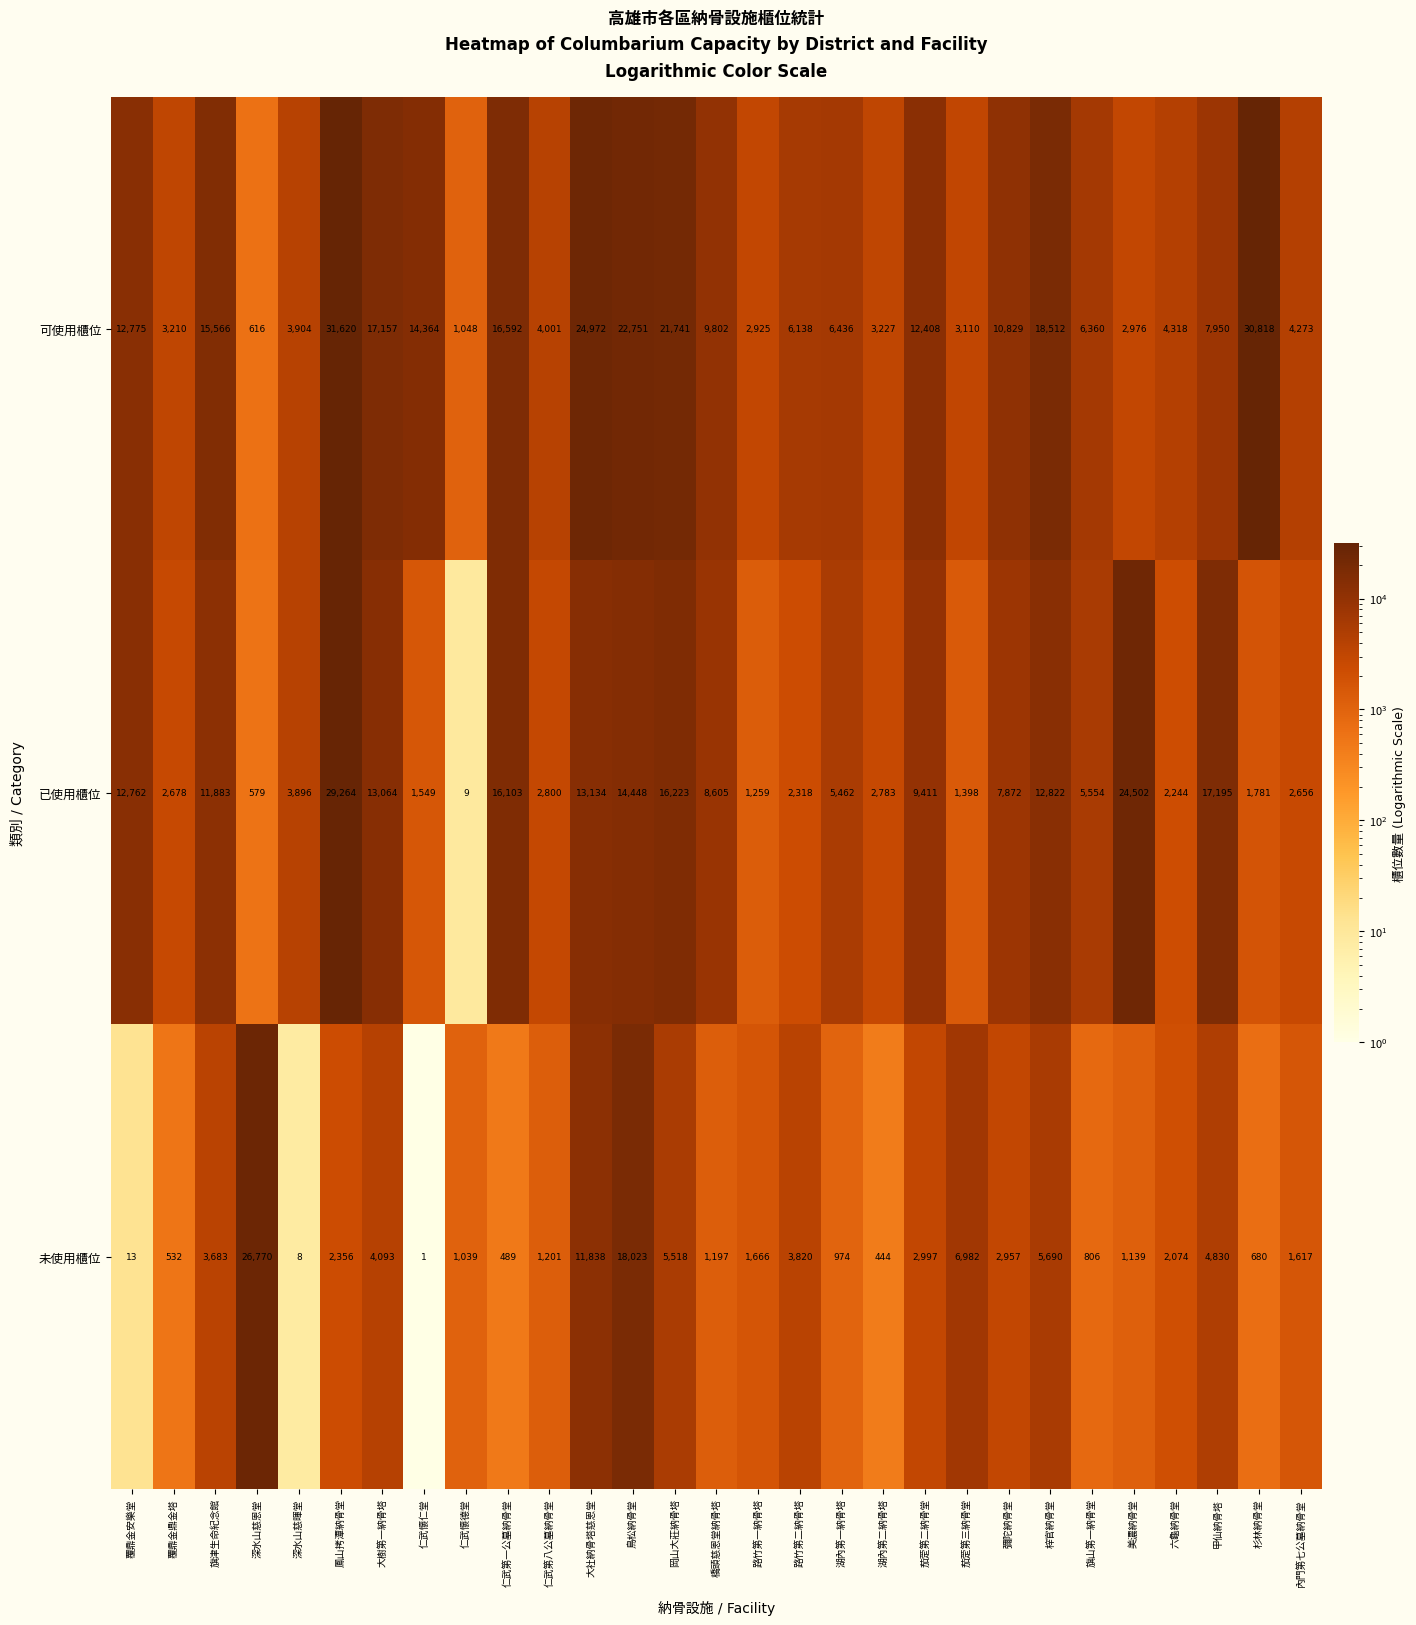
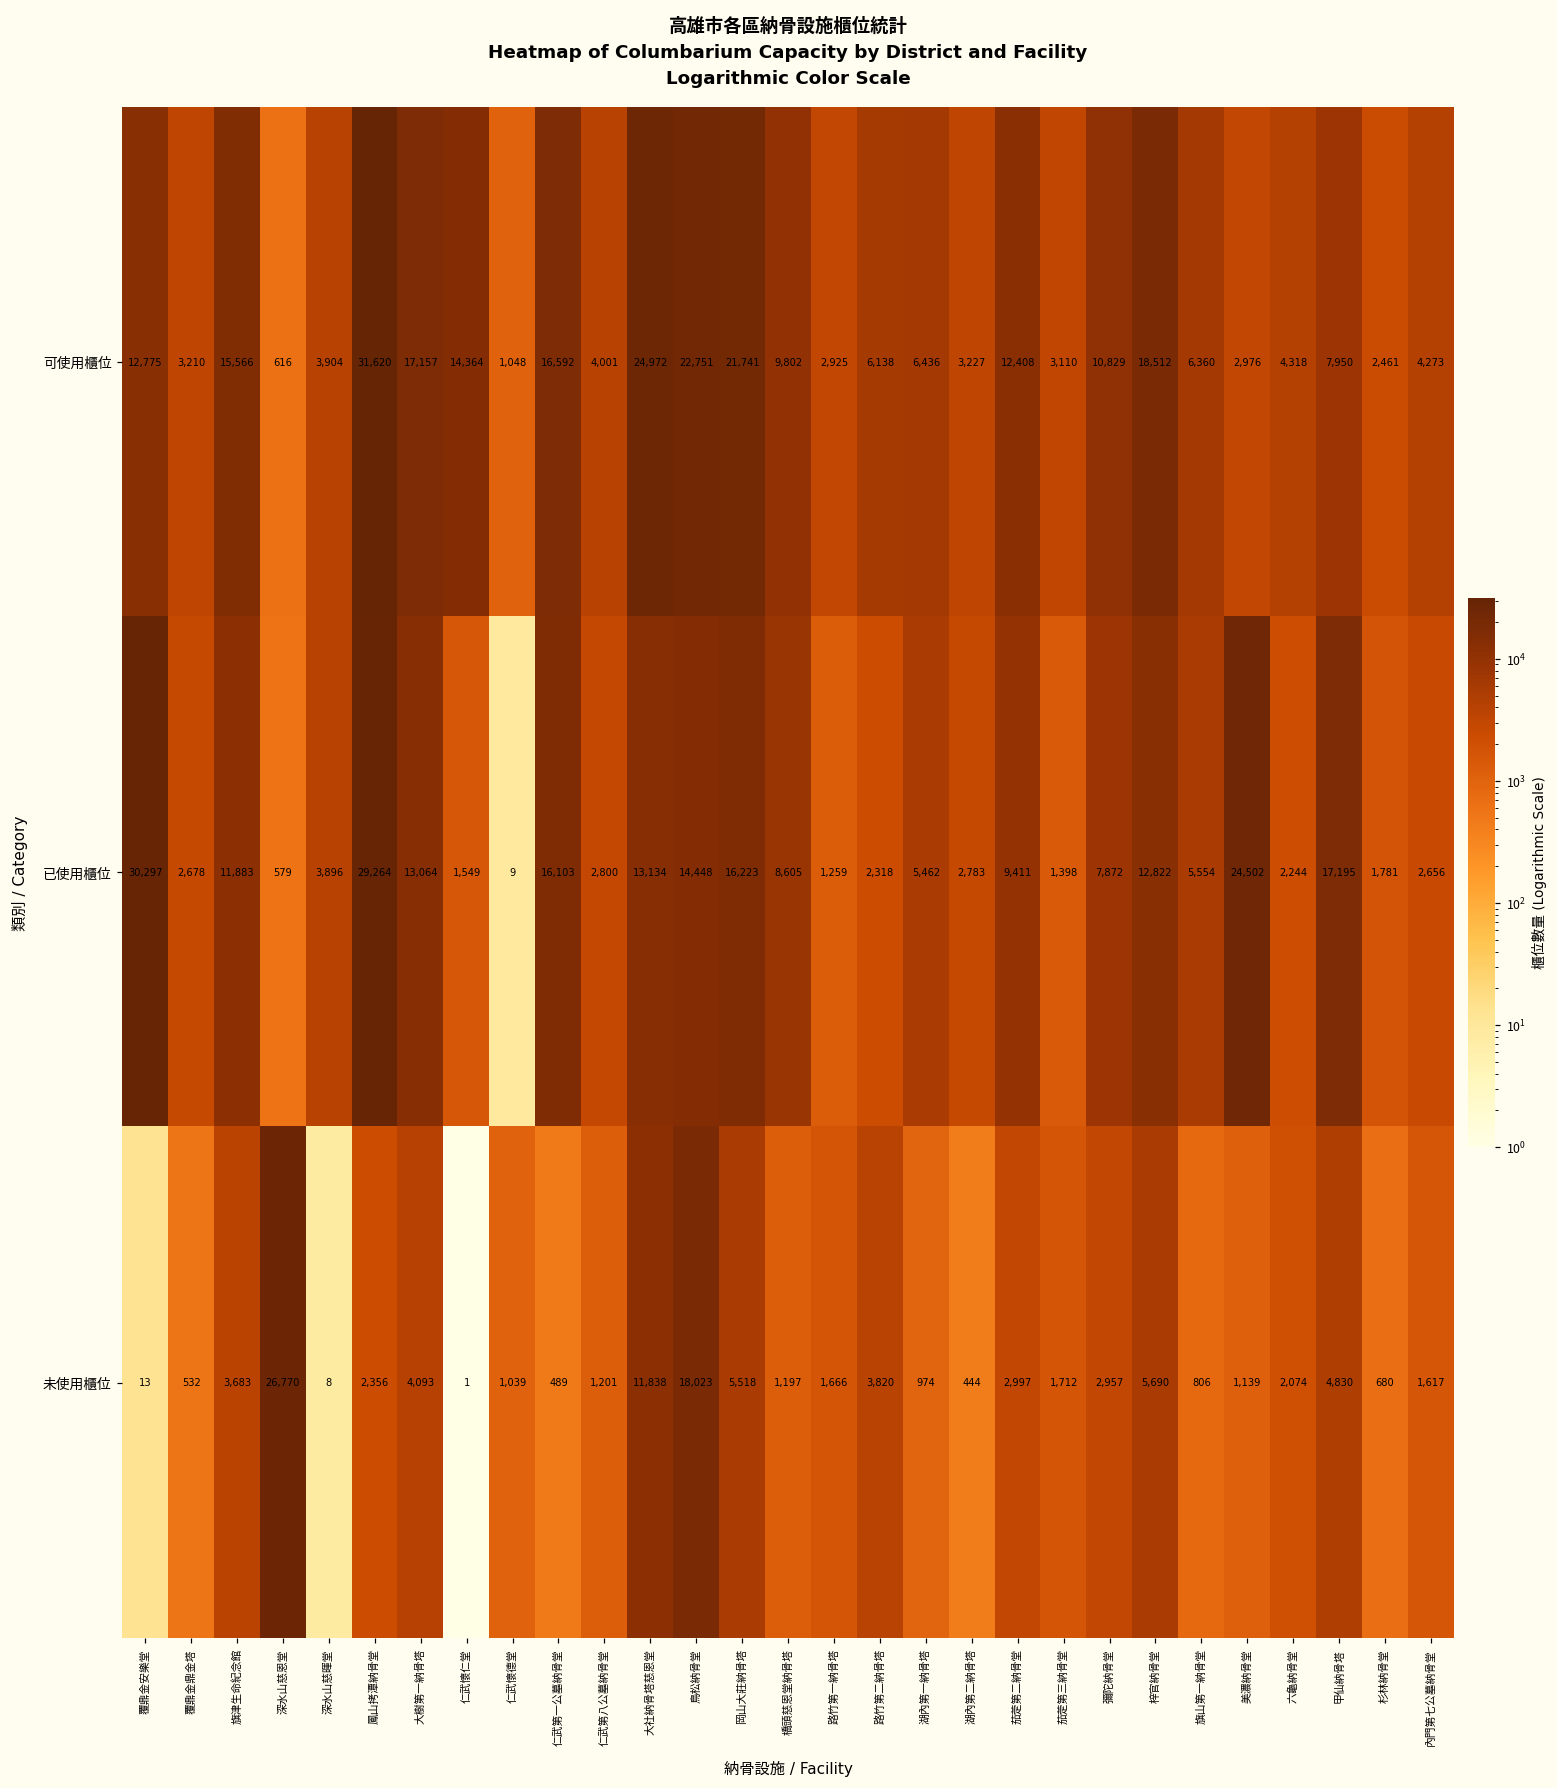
可使用櫃位, 杉林納骨堂: 30,818 -> 2,461
已使用櫃位, 覆鼎金安樂堂: 12,762 -> 30,297
未使用櫃位, 茄萣第三納骨堂: 6,982 -> 1,712
